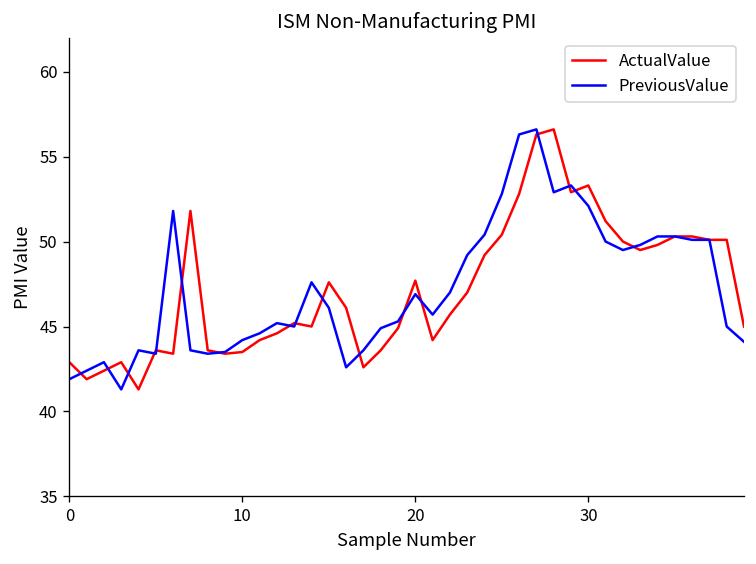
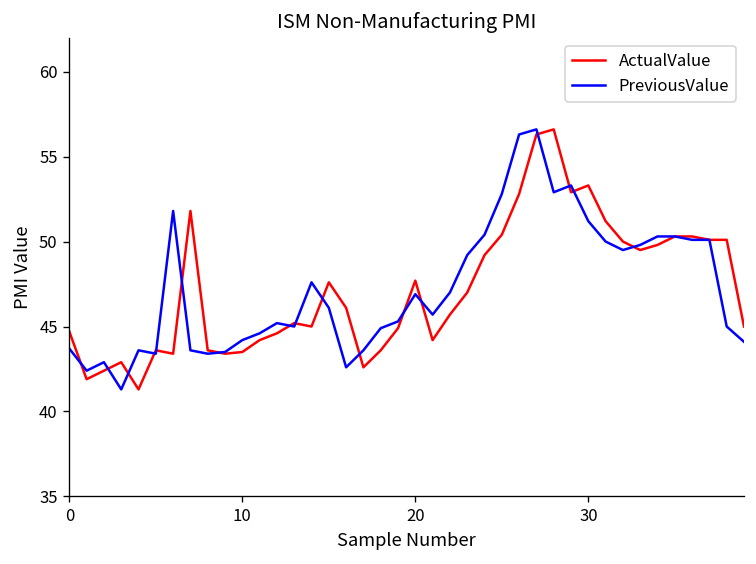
ActualValue, 0: 42.9 -> 44.7
PreviousValue, 0: 41.9 -> 43.7
PreviousValue, 30: 52.1 -> 51.2
